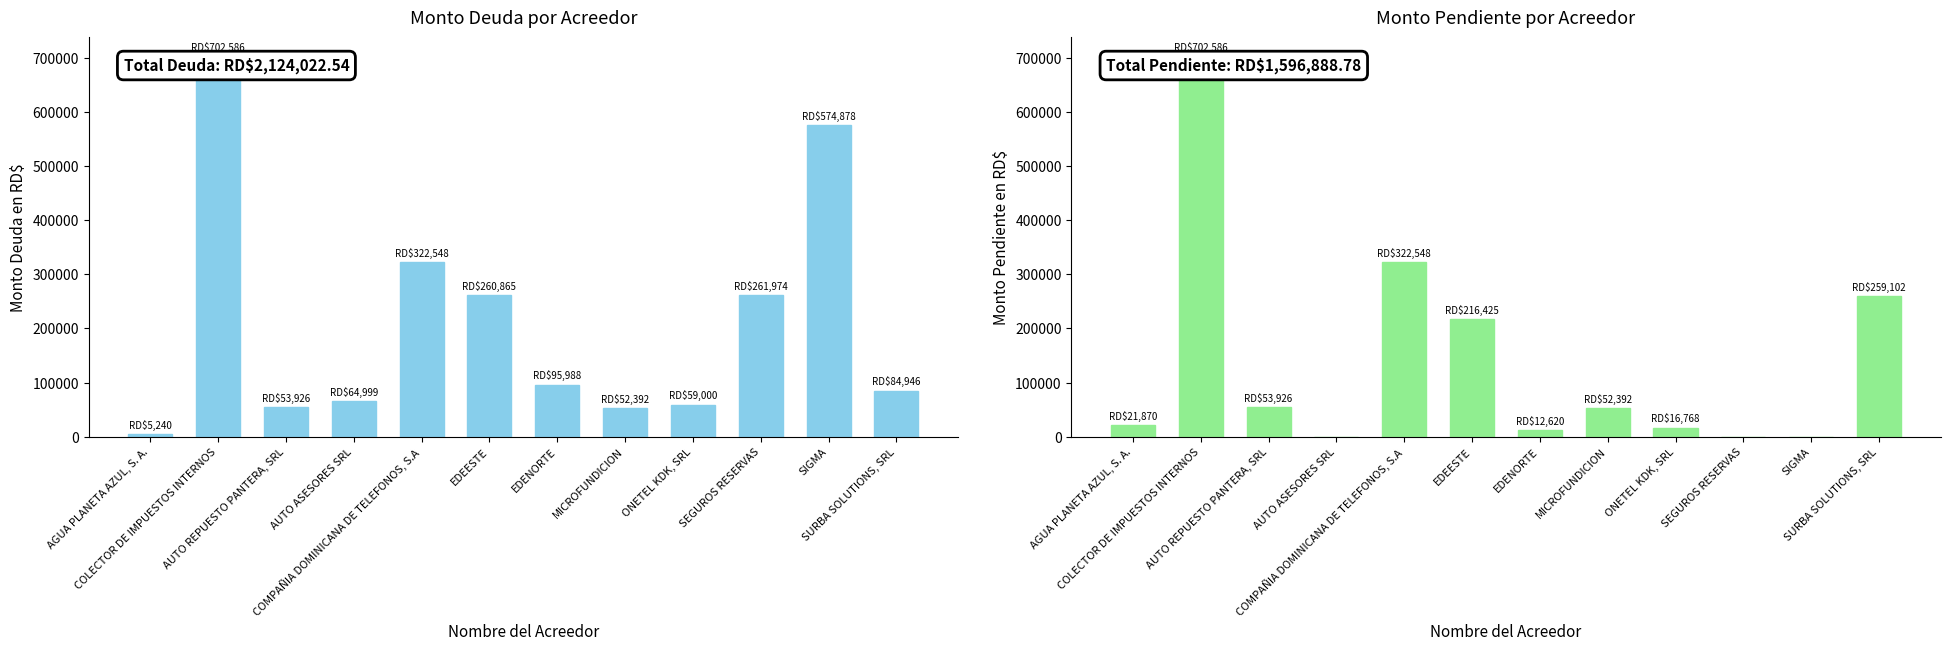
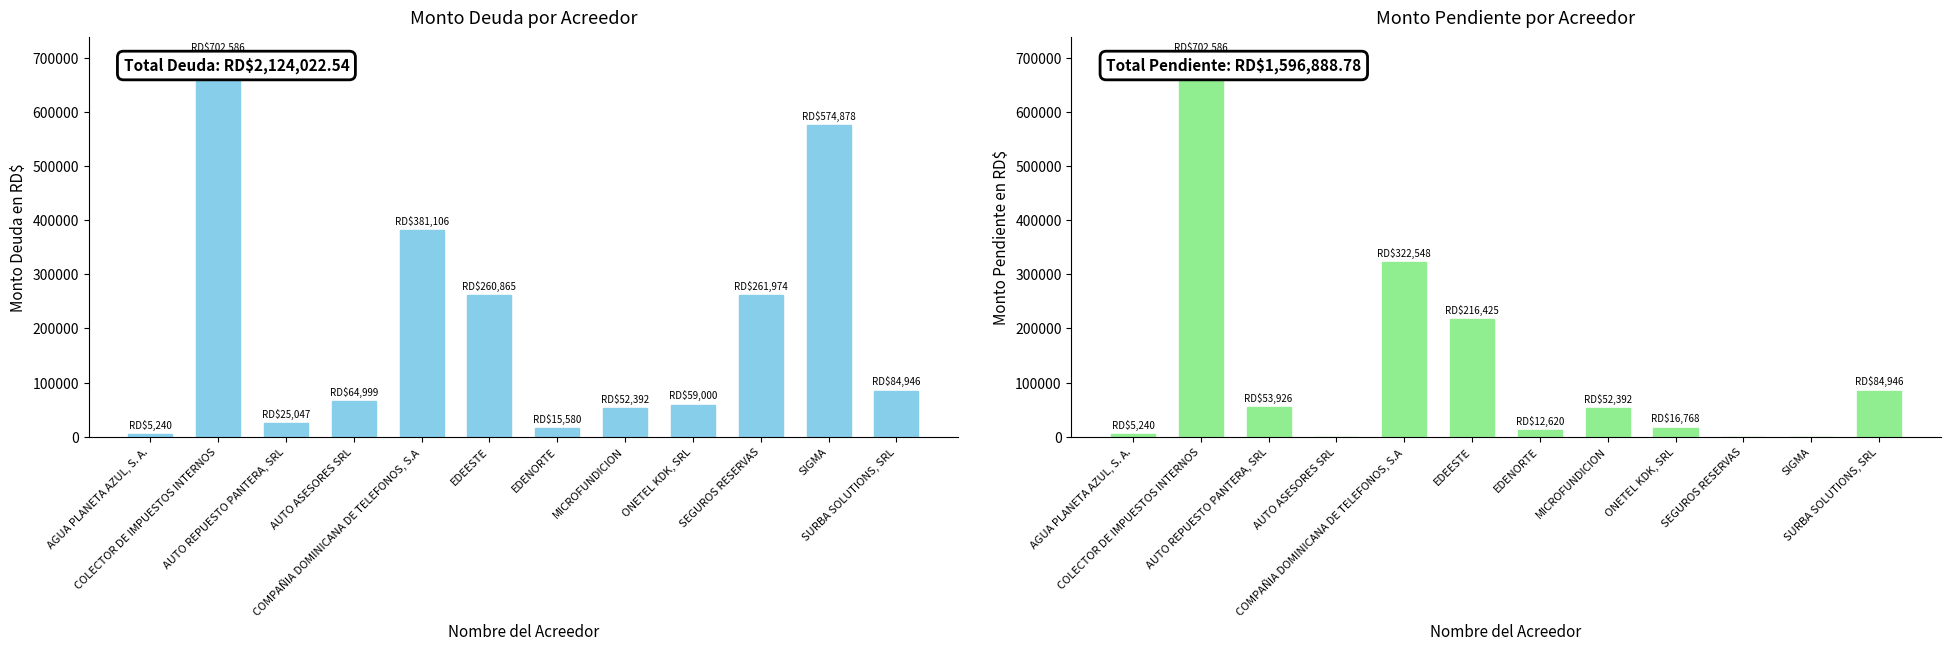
Monto Deuda por Acreedor, AUTO REPUESTO PANTERA, SRL: $53,926 -> $25,047
Monto Deuda por Acreedor, COMPAÑIA DOMINICANA DE TELEFONOS, S.A: $322,548 -> $381,106
Monto Deuda por Acreedor, EDENORTE: $95,988 -> $15,580
Monto Pendiente por Acreedor, AGUA PLANETA AZUL, S. A.: $21,870 -> $5,240
Monto Pendiente por Acreedor, SURBA SOLUTIONS, SRL: $259,102 -> $84,946
